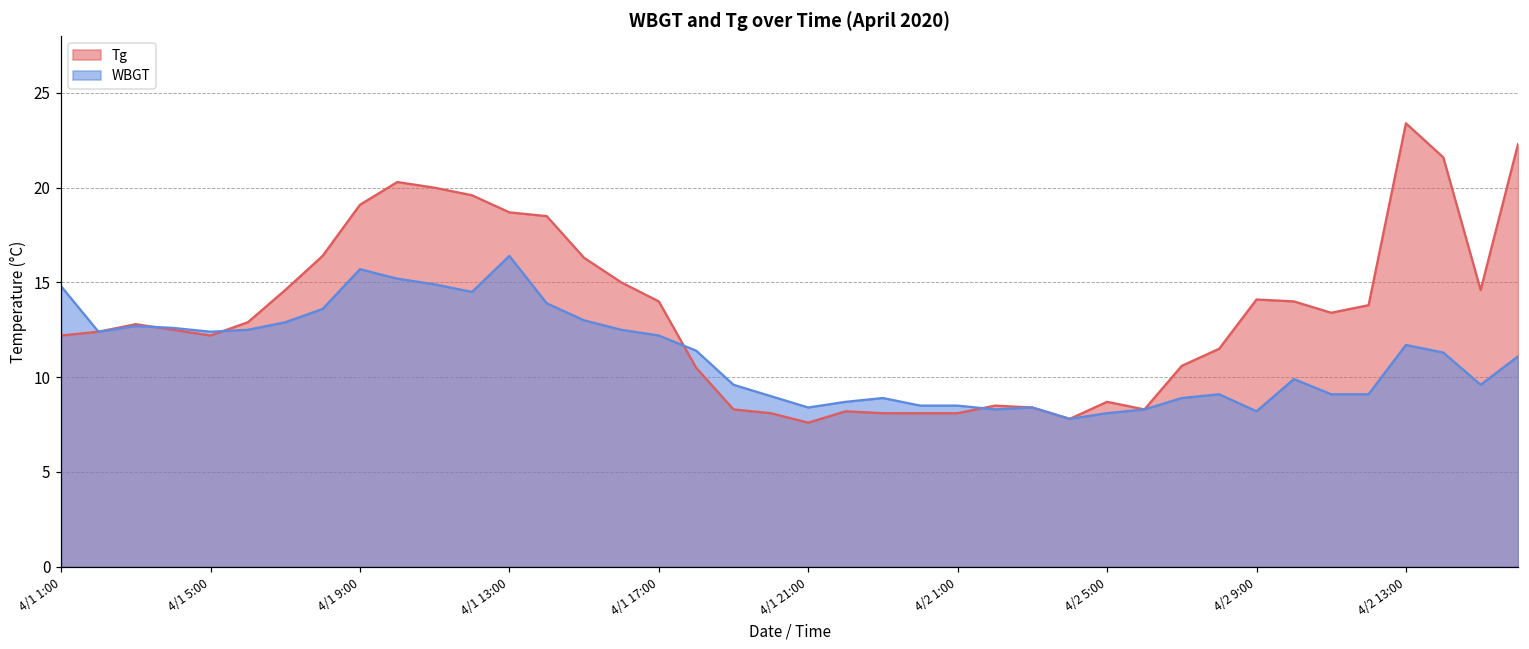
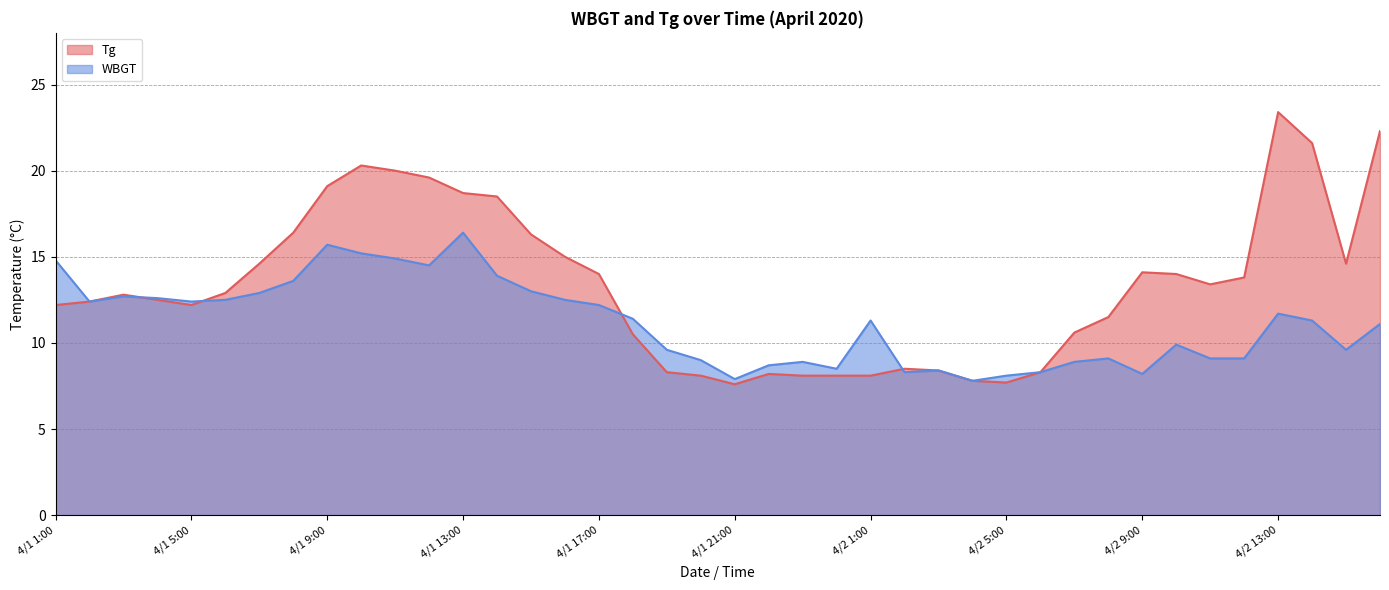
WBGT, 4/1 21:00: 8.4 -> 7.9
WBGT, 4/2 1:00: 8.5 -> 11.3
Tg, 4/2 5:00: 8.7 -> 7.7
